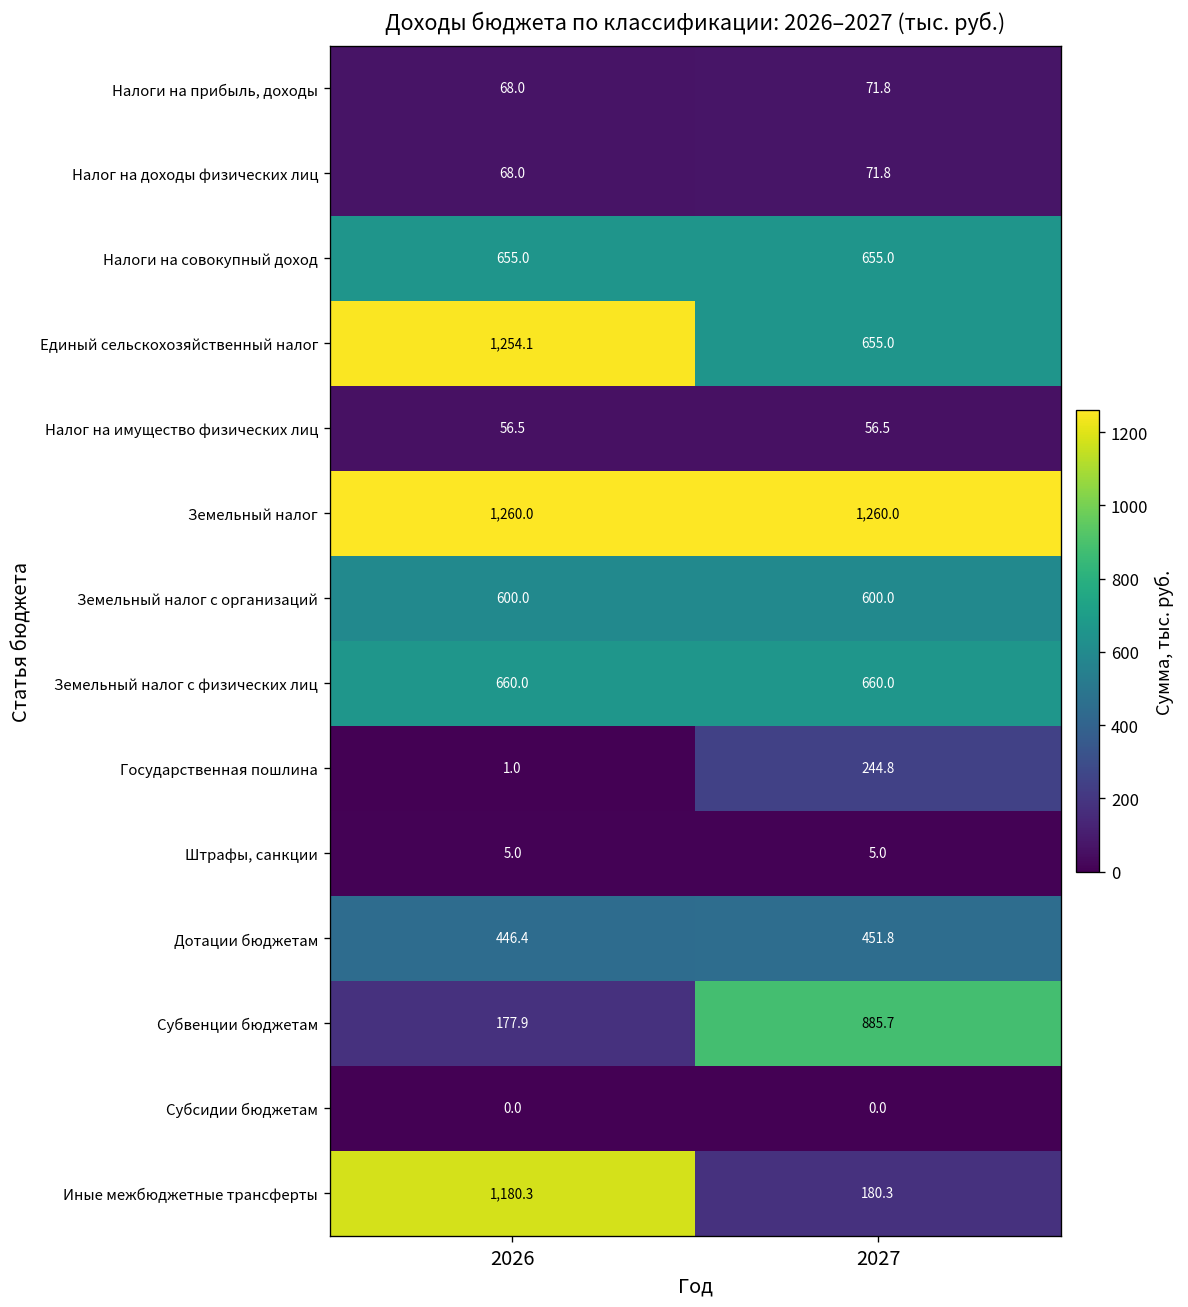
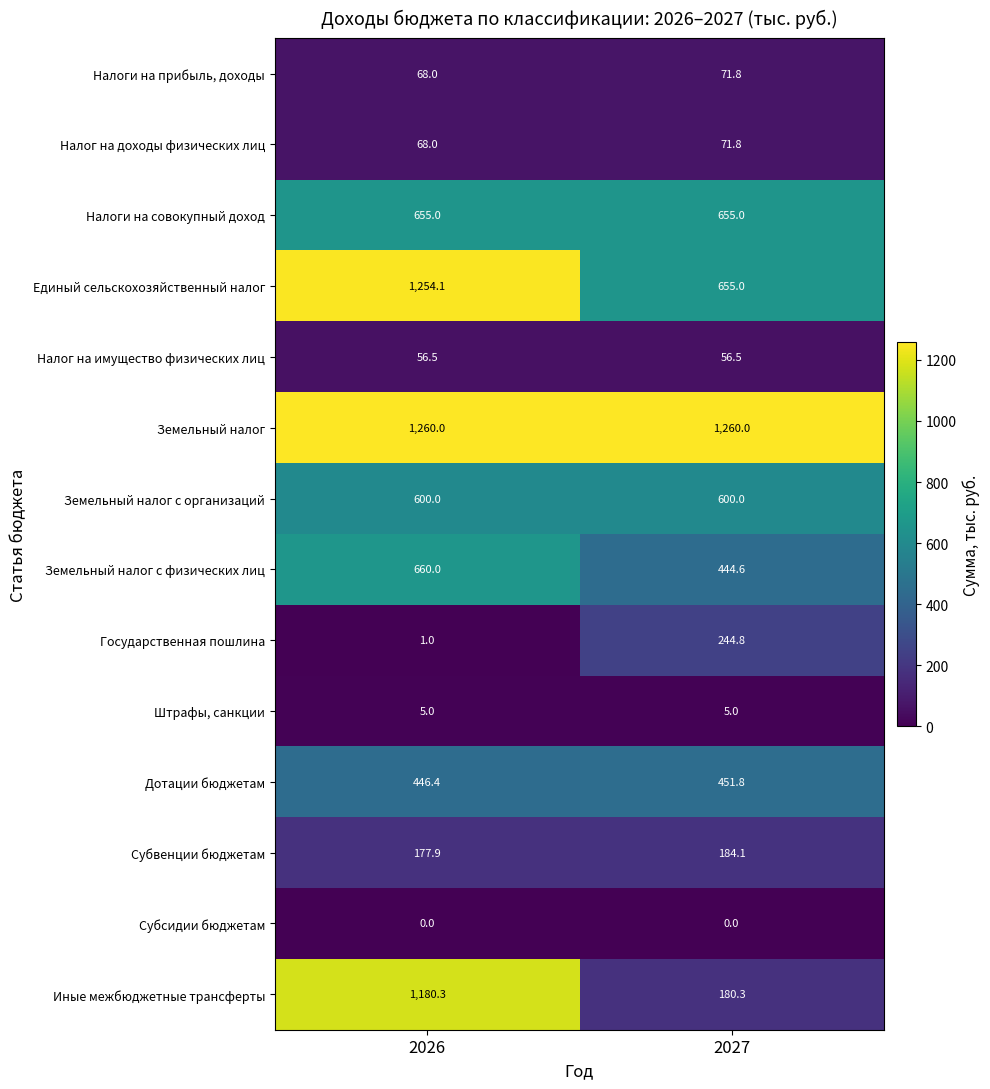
Земельный налог с физических лиц, 2027: 660.0 -> 444.6
Субвенции бюджетам, 2027: 885.7 -> 184.1
